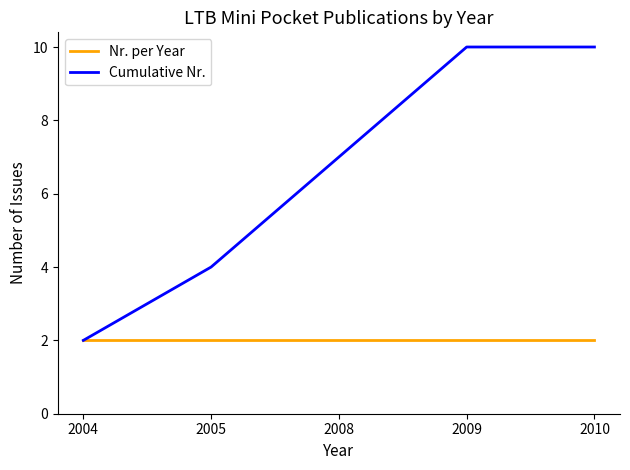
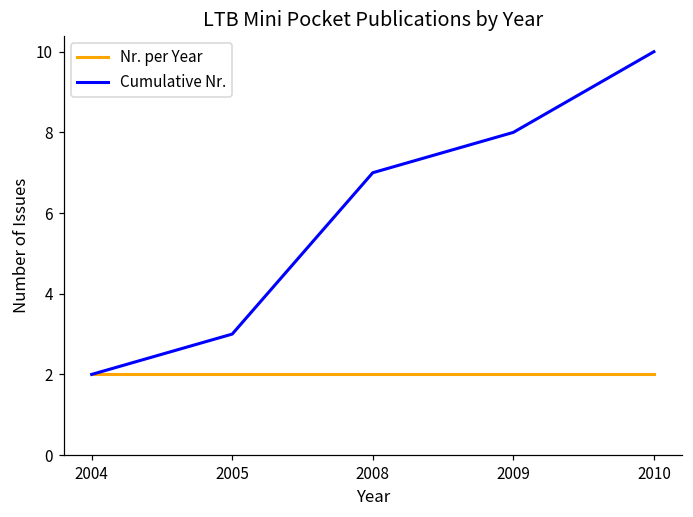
Cumulative Nr., 2005: 4 -> 3
Cumulative Nr., 2009: 10 -> 8
